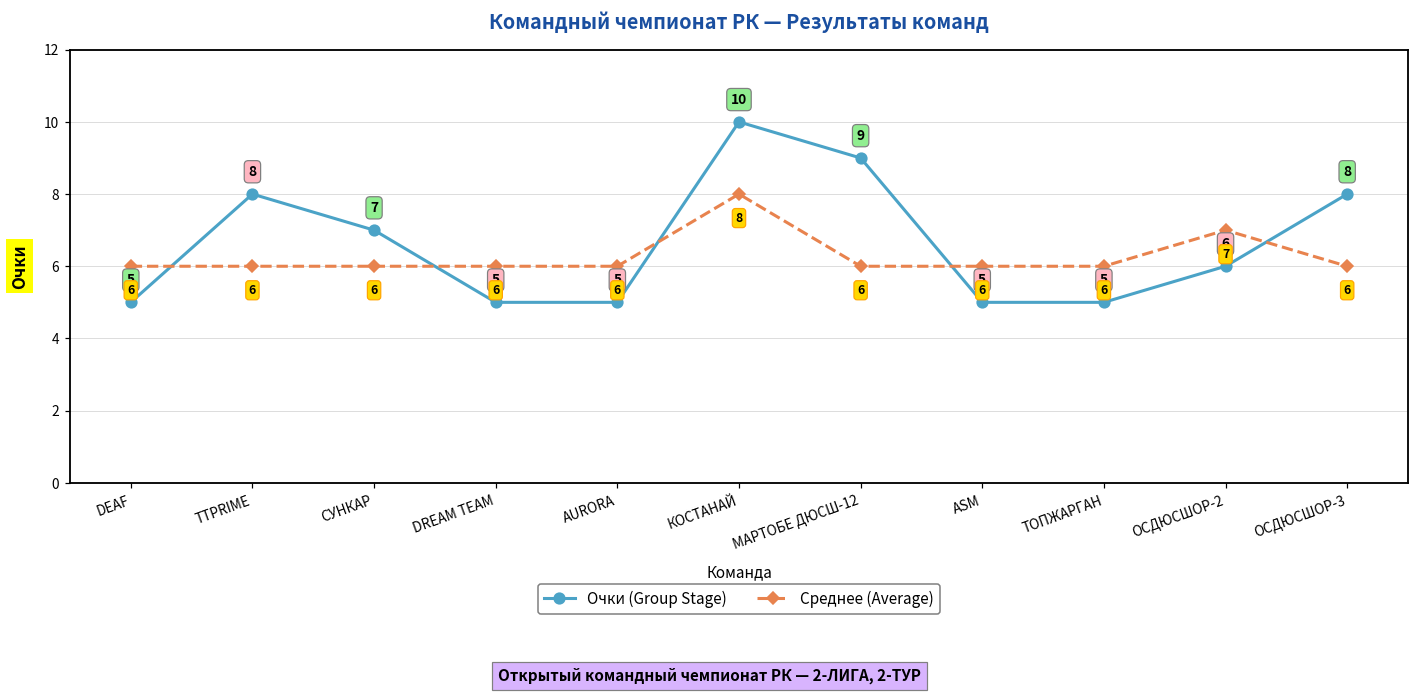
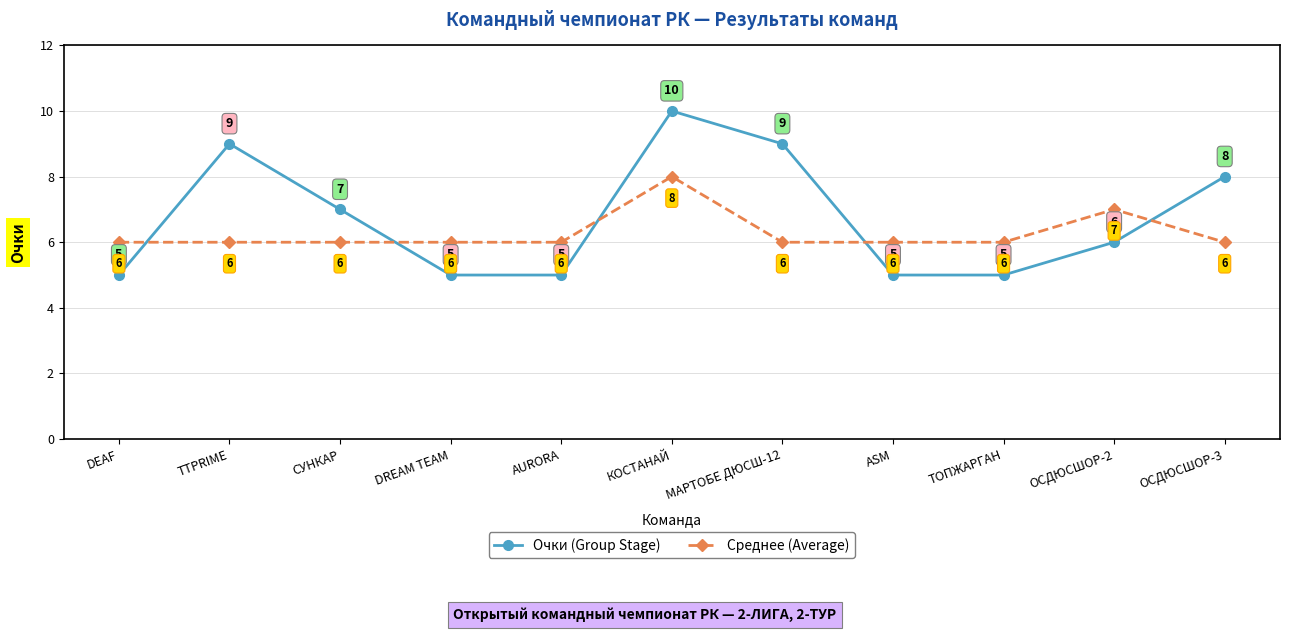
Очки (Group Stage), TTPRIME: 8 -> 9
